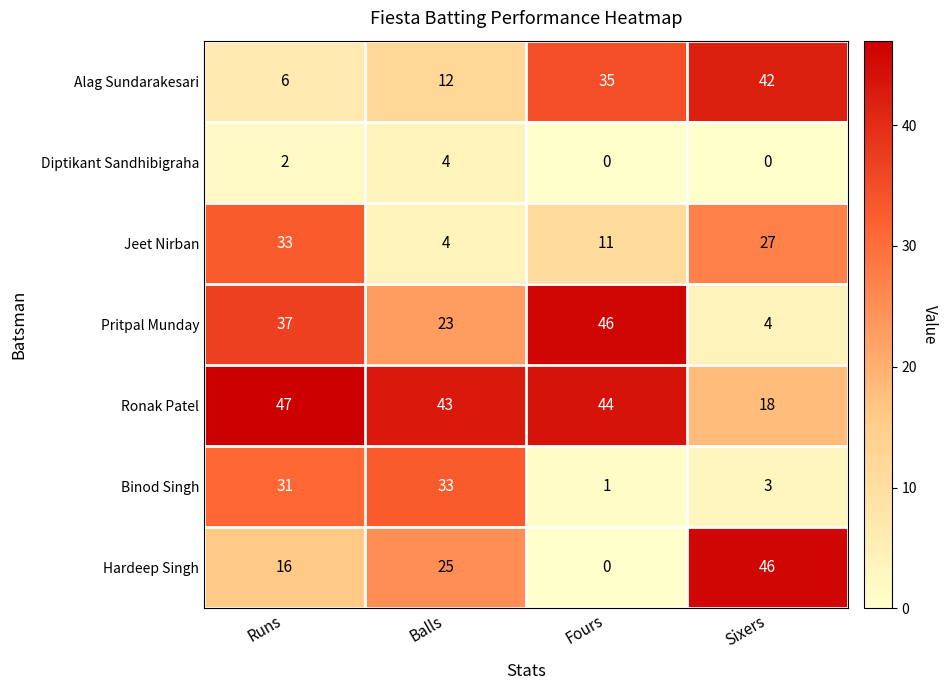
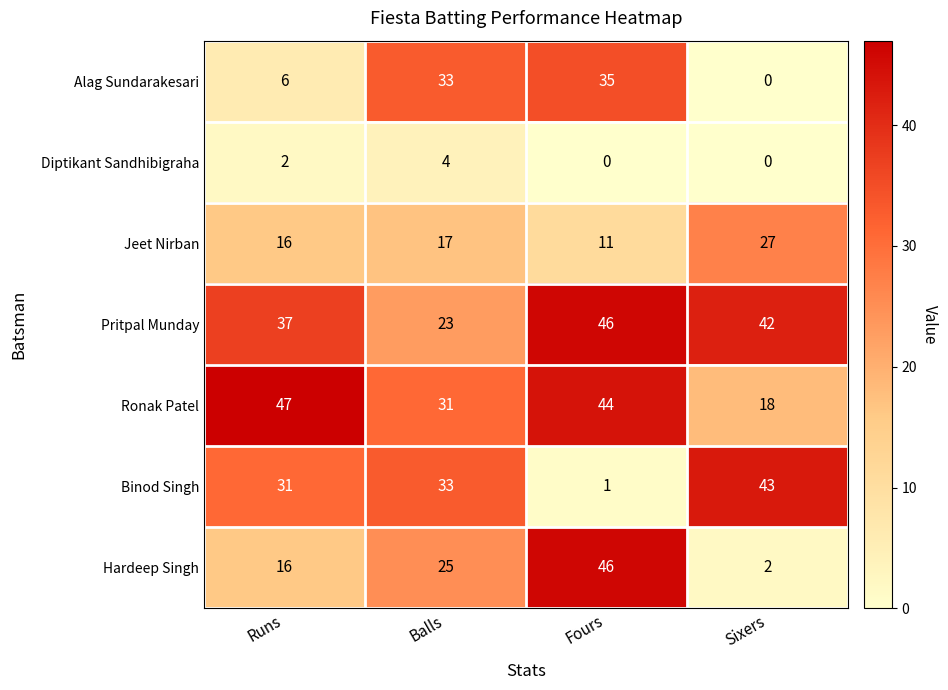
Alag Sundarakesari, Balls: 12 -> 33
Alag Sundarakesari, Sixers: 42 -> 0
Jeet Nirban, Runs: 33 -> 16
Jeet Nirban, Balls: 4 -> 17
Pritpal Munday, Sixers: 4 -> 42
Ronak Patel, Balls: 43 -> 31
Binod Singh, Sixers: 3 -> 43
Hardeep Singh, Fours: 0 -> 46
Hardeep Singh, Sixers: 46 -> 2
